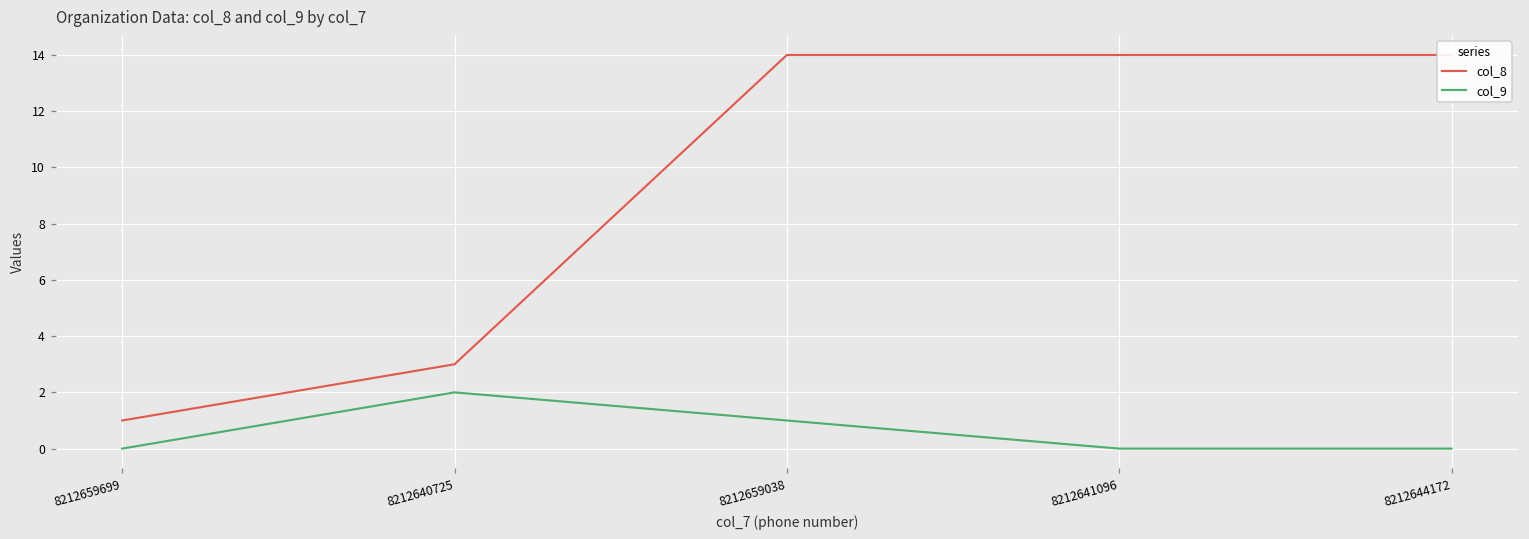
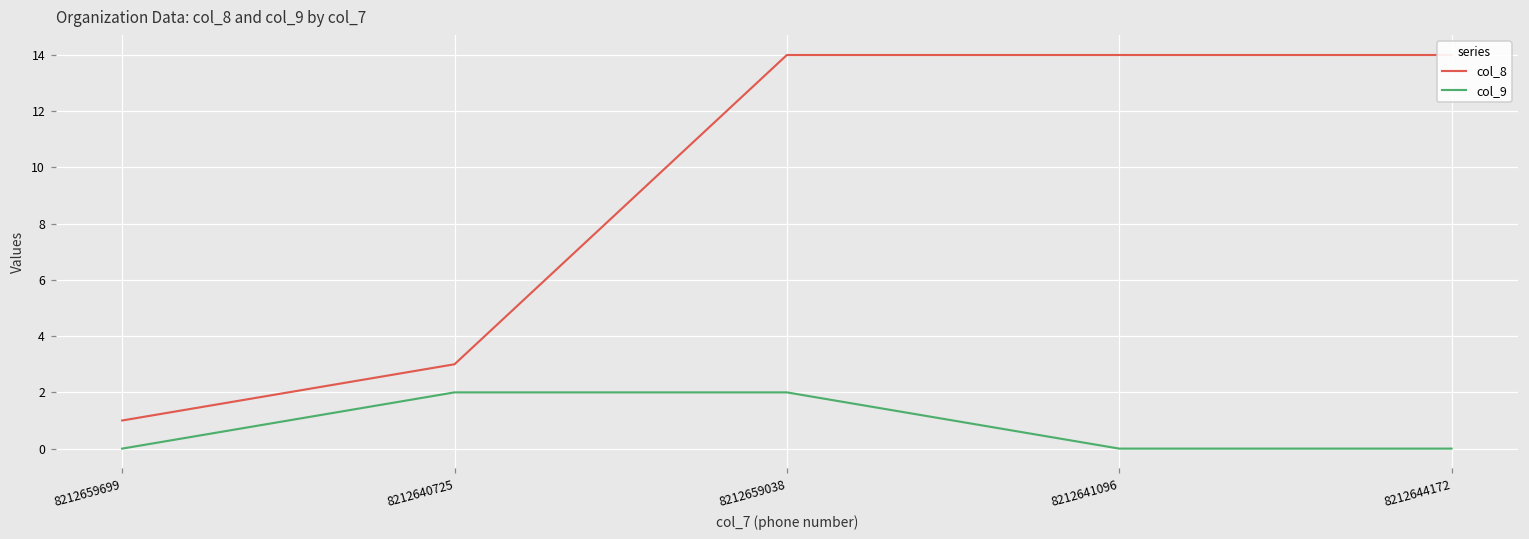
col_9, 8212659038: 1 -> 2
